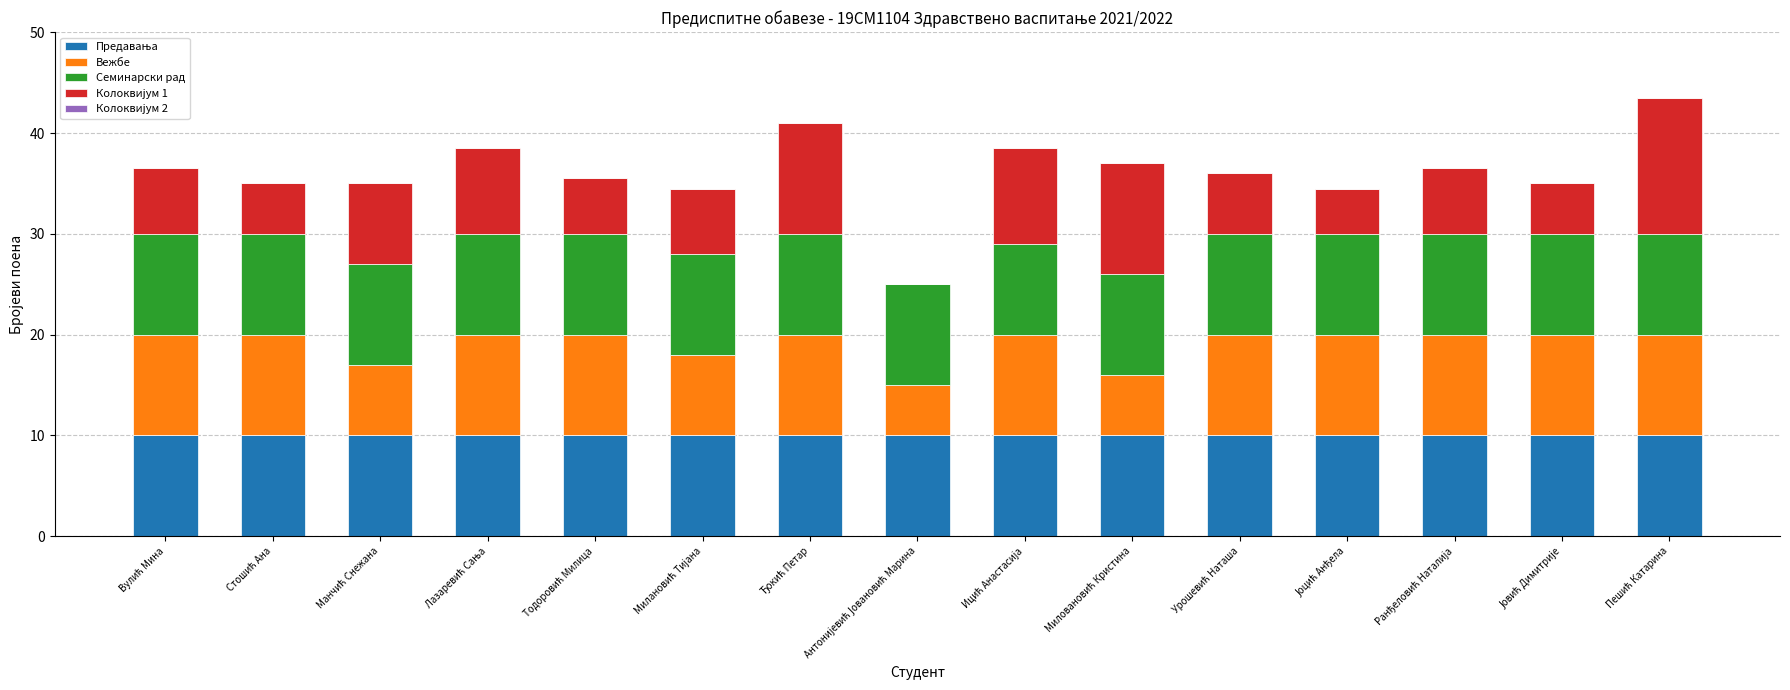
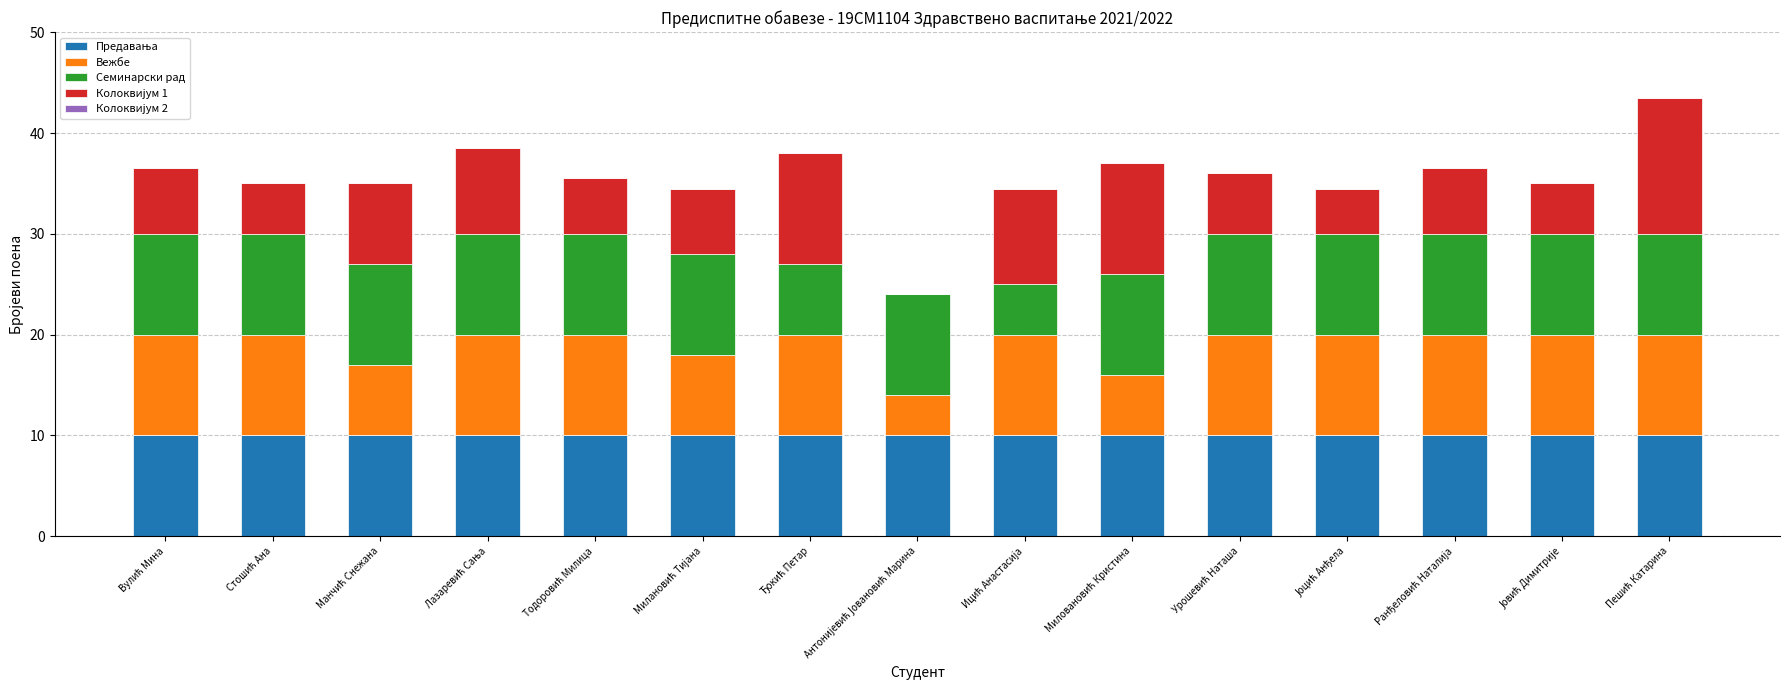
Семинарски рад, Ђокић Петар: 10 -> 7
Вежбе, Антонијевић Јовановић Марина: 5 -> 4
Семинарски рад, Ицић Анастасија: 9 -> 5
